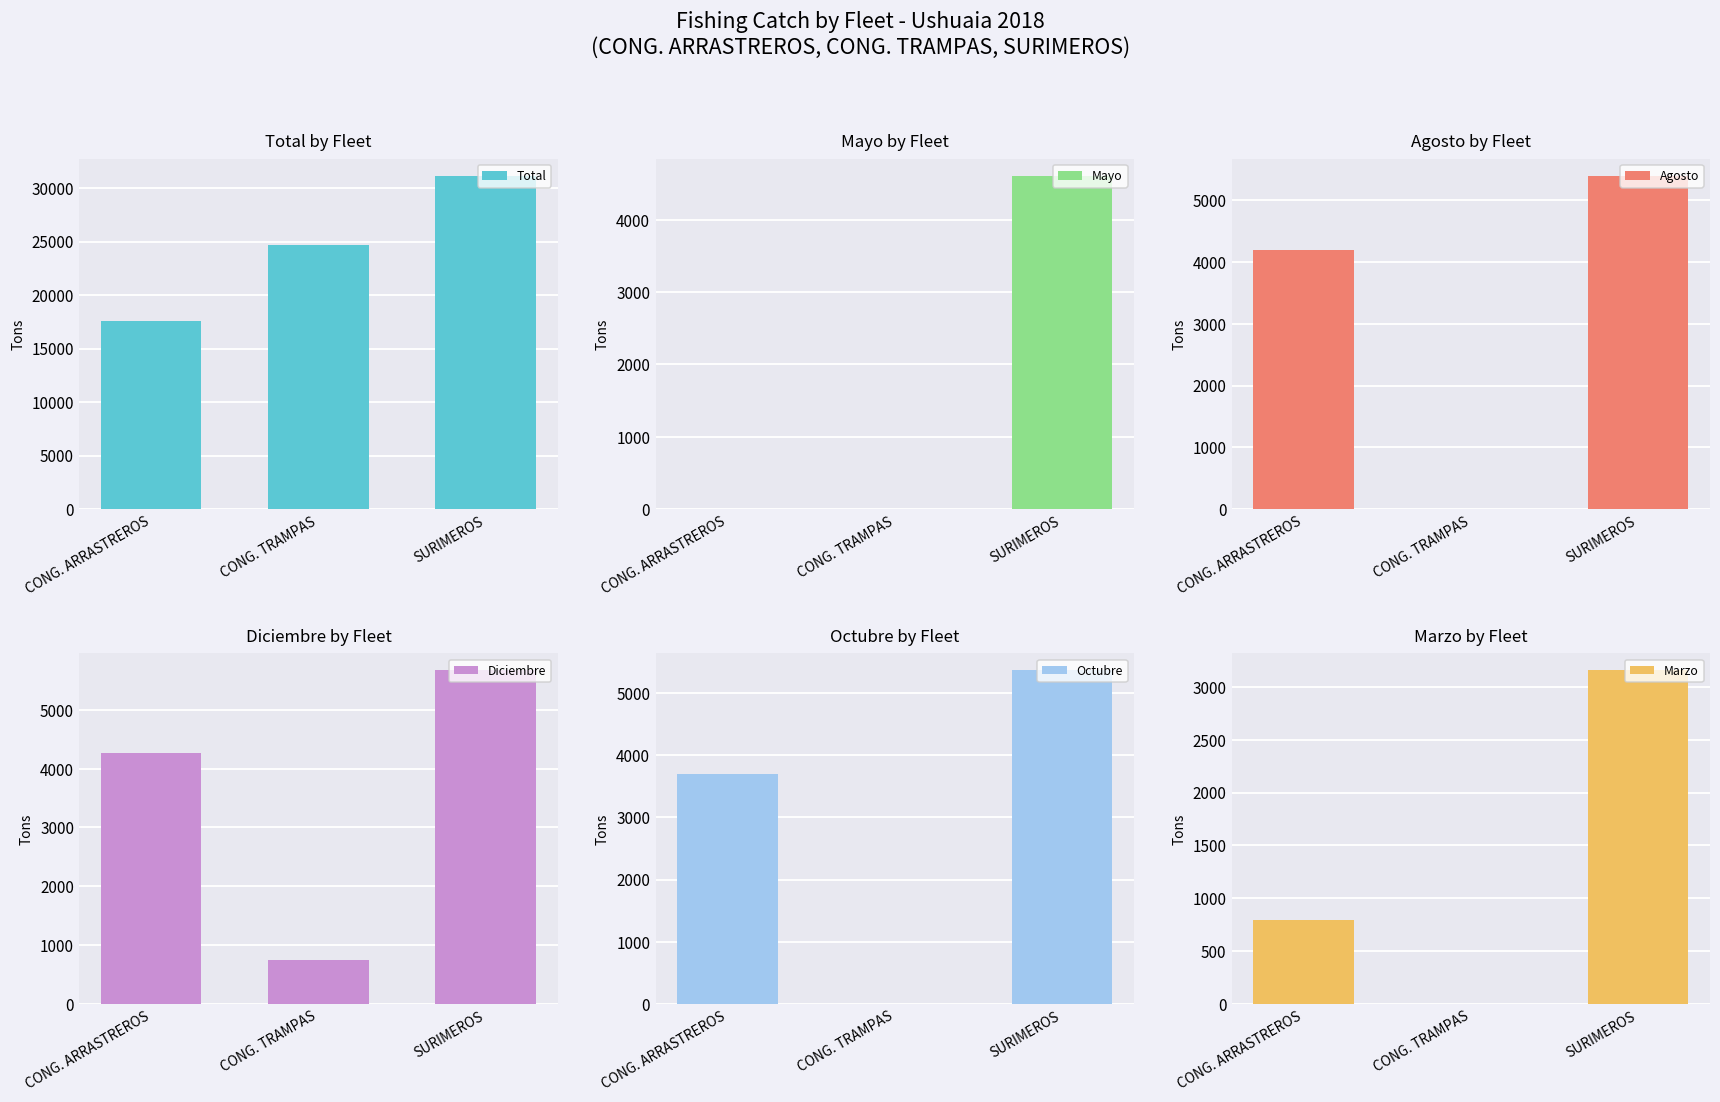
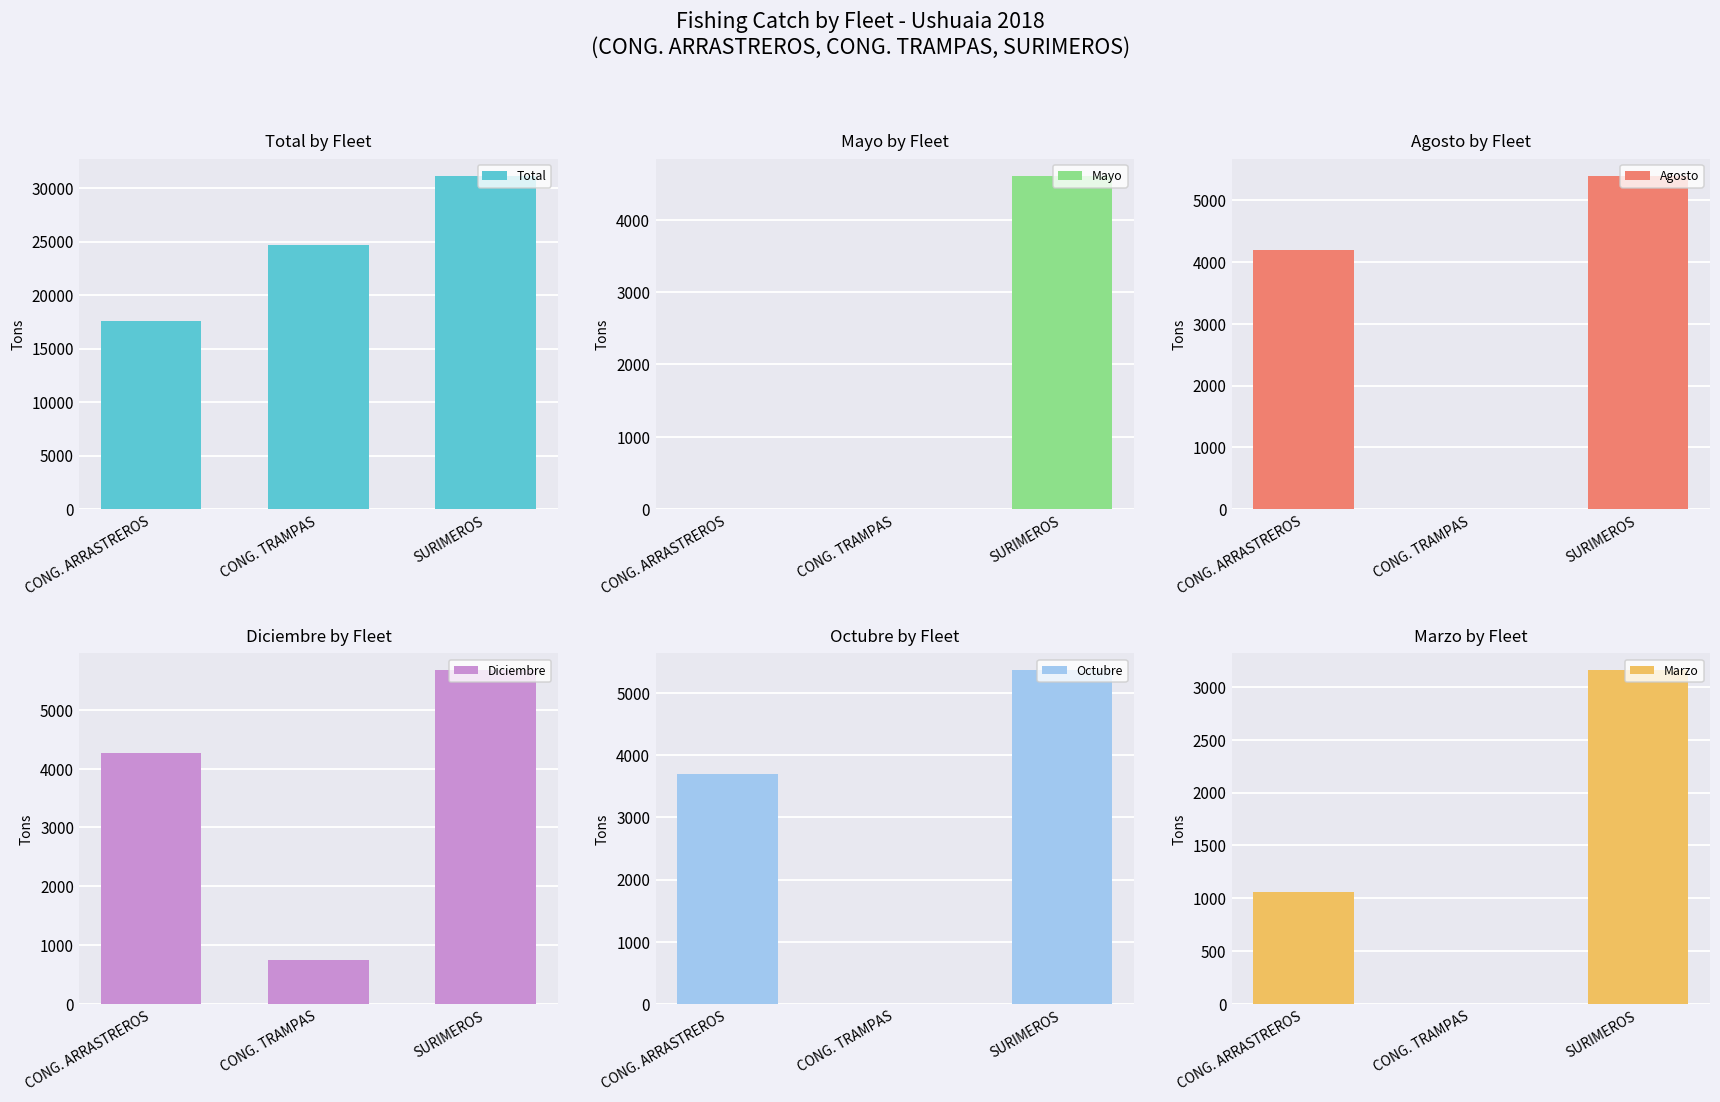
Marzo by Fleet, CONG. ARRASTREROS: 800 -> 1100
